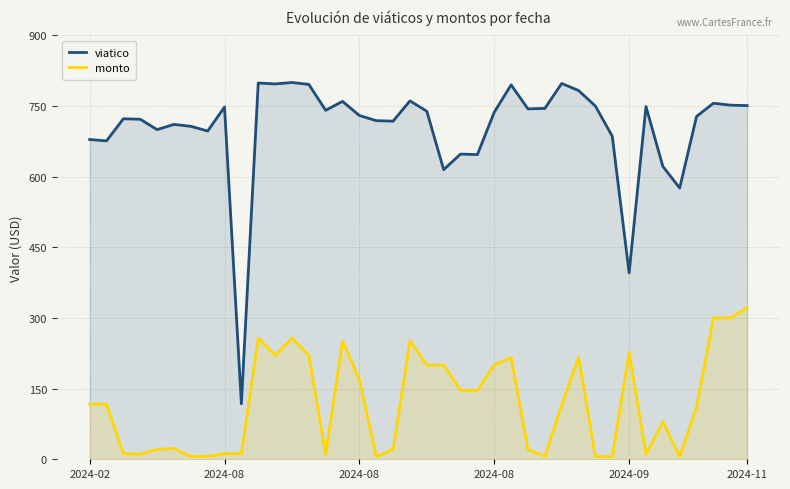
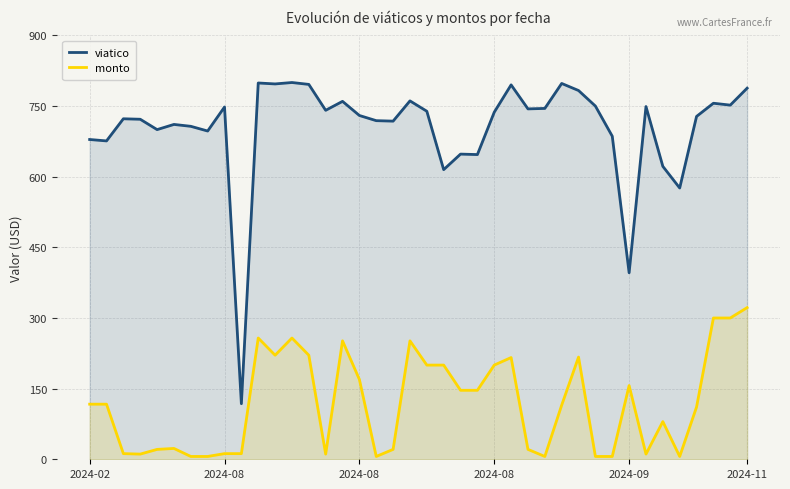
monto, 2024-09: 230 -> 160
viatico, 2024-11: 750 -> 790
